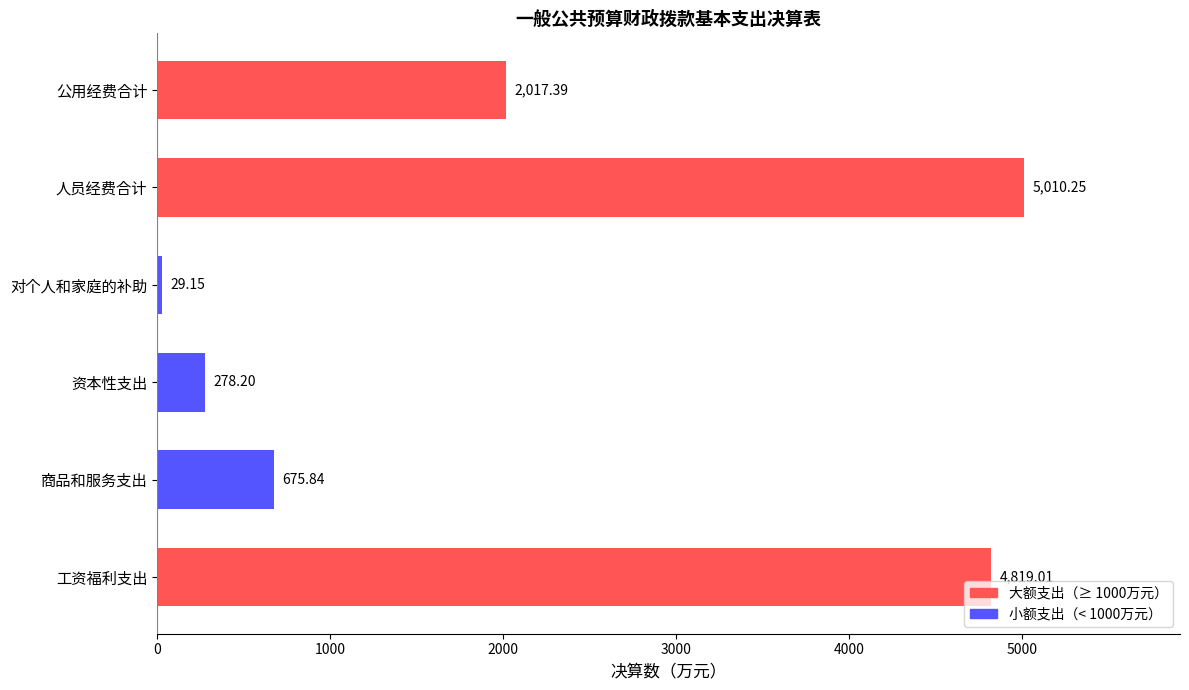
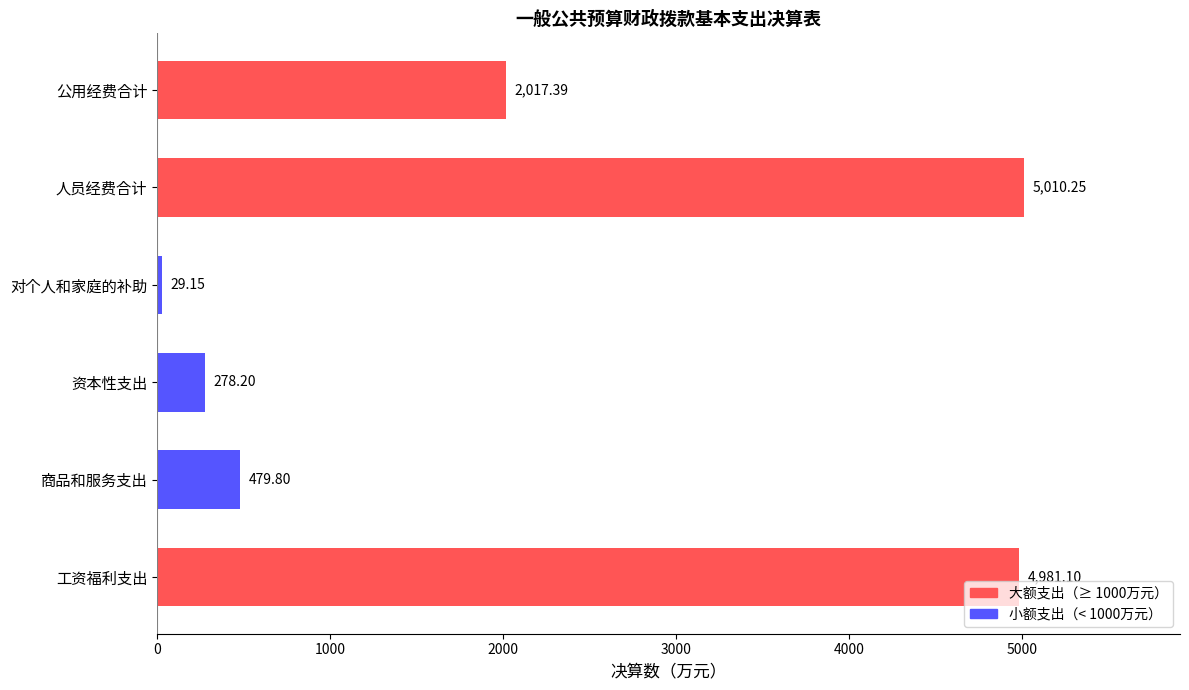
商品和服务支出: 675.84 -> 479.80
工资福利支出: 4820 -> 4980
